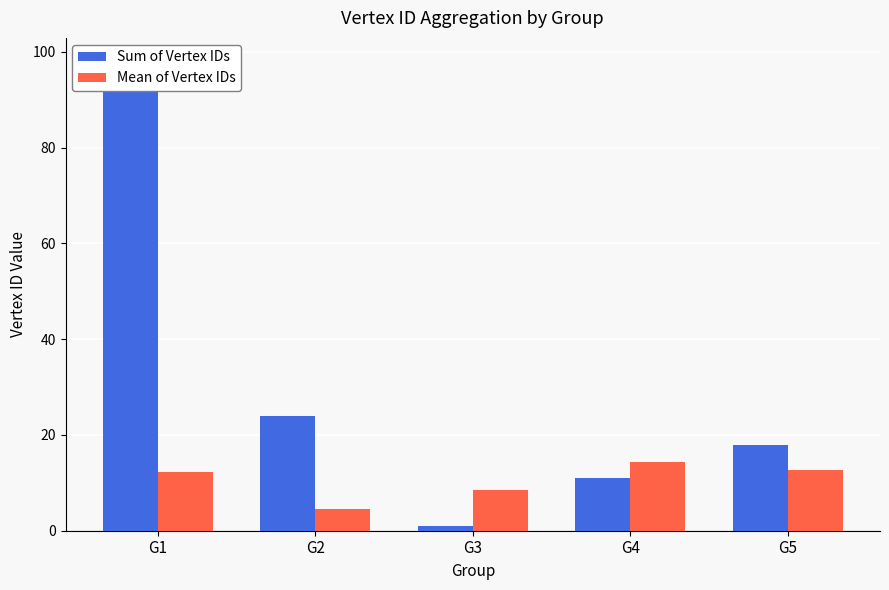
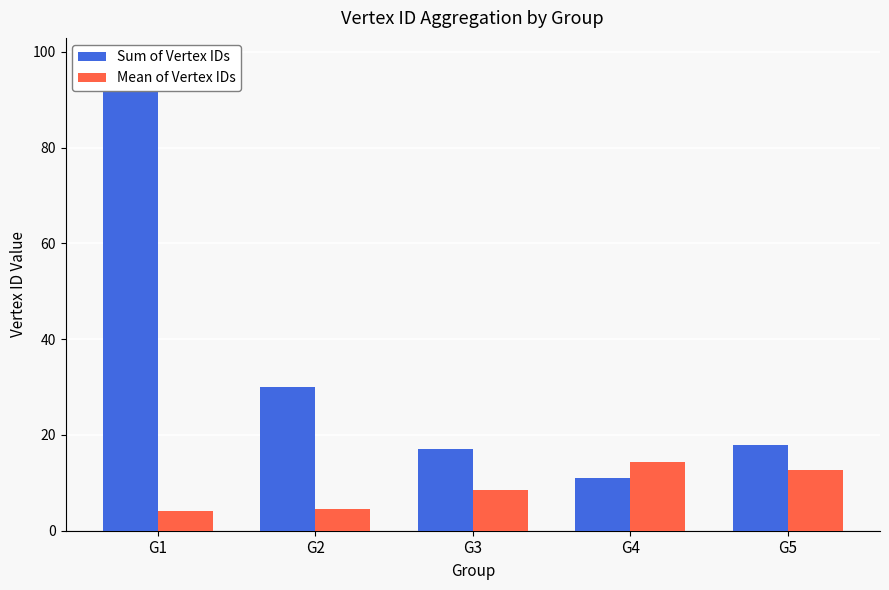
Mean of Vertex IDs, G1: 12 -> 4
Sum of Vertex IDs, G2: 24 -> 30
Sum of Vertex IDs, G3: 1 -> 17
